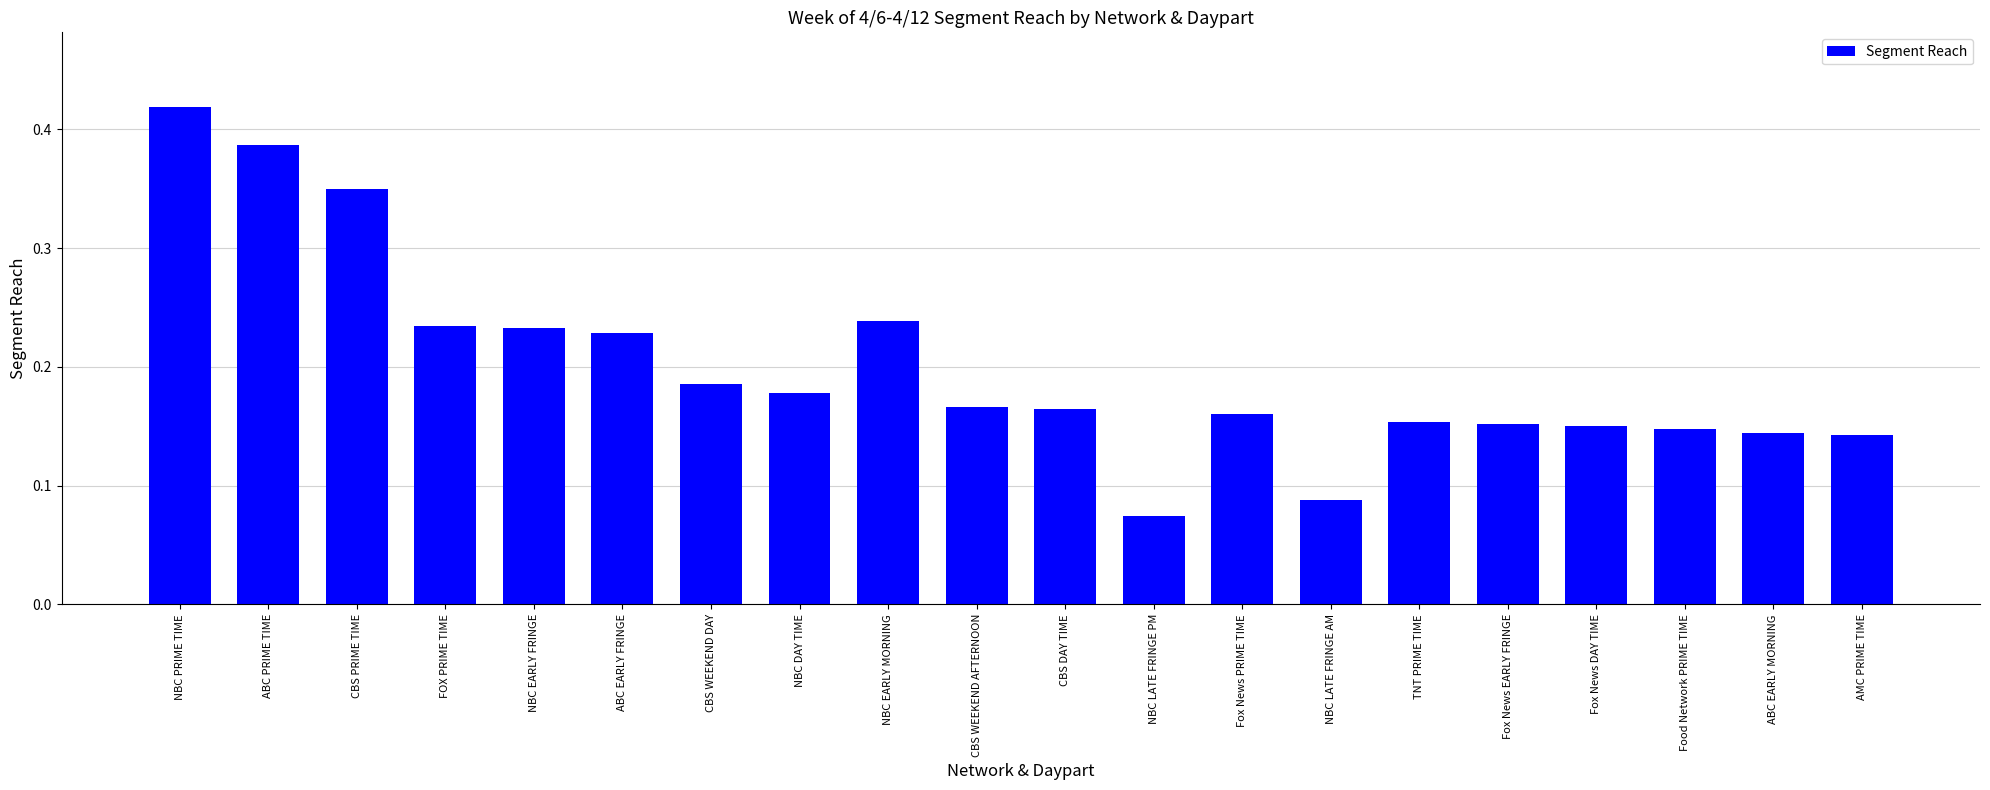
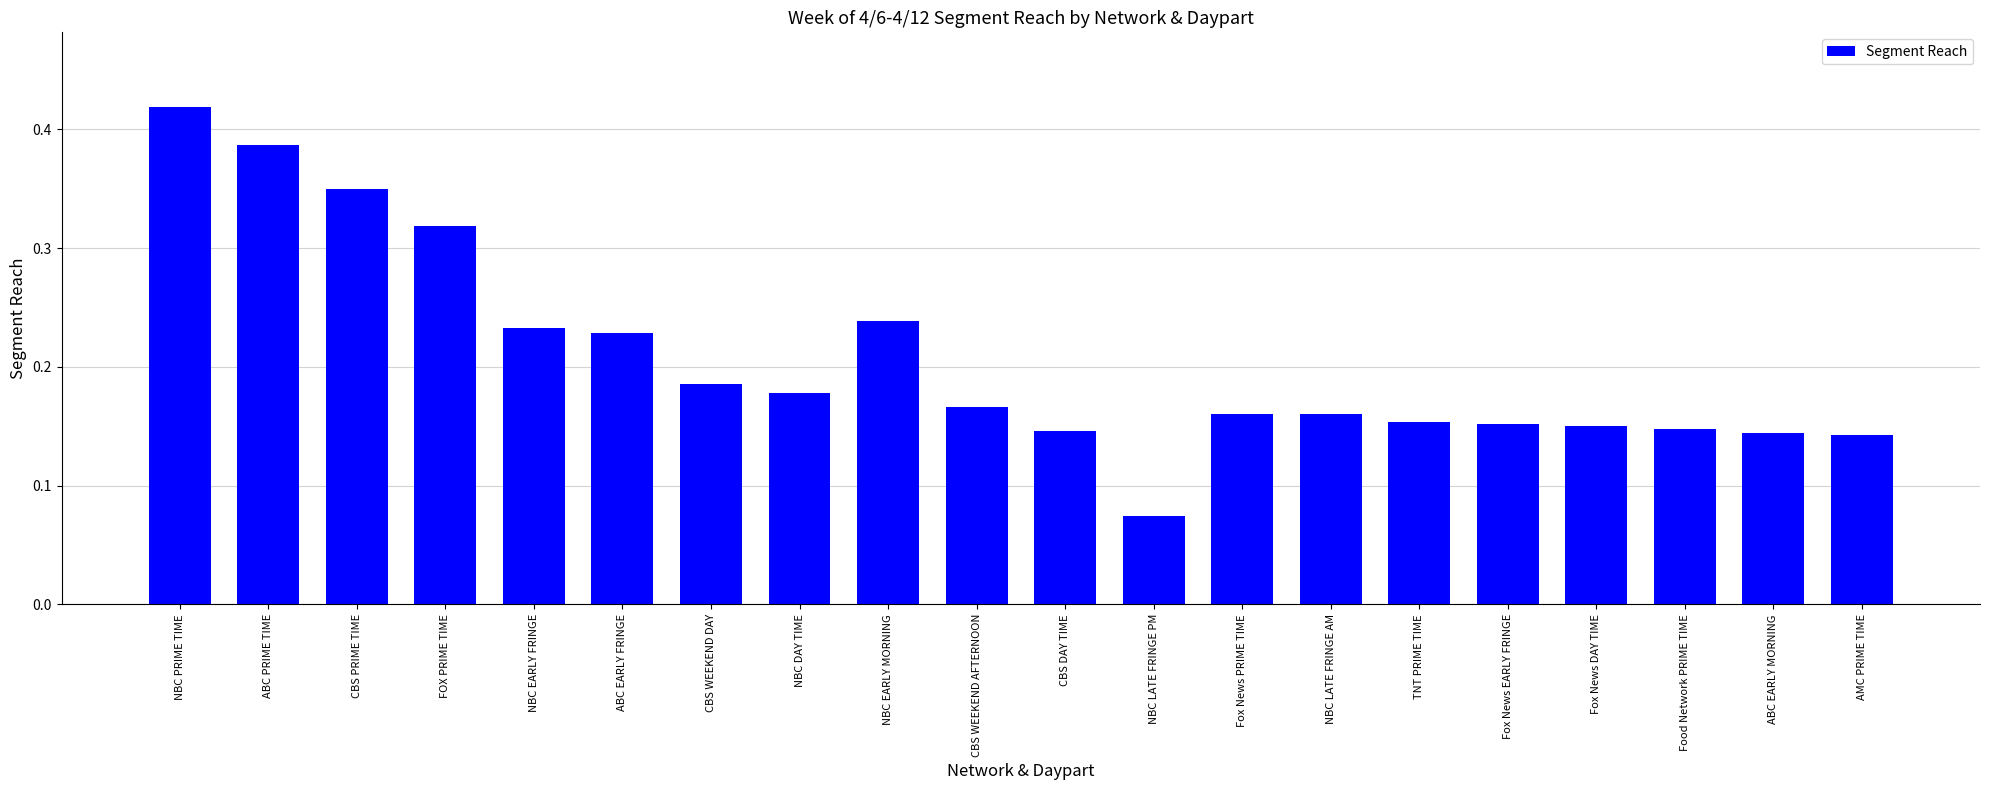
FOX PRIME TIME: 0.235 -> 0.319
CBS DAY TIME: 0.165 -> 0.146
NBC LATE FRINGE AM: 0.088 -> 0.160
